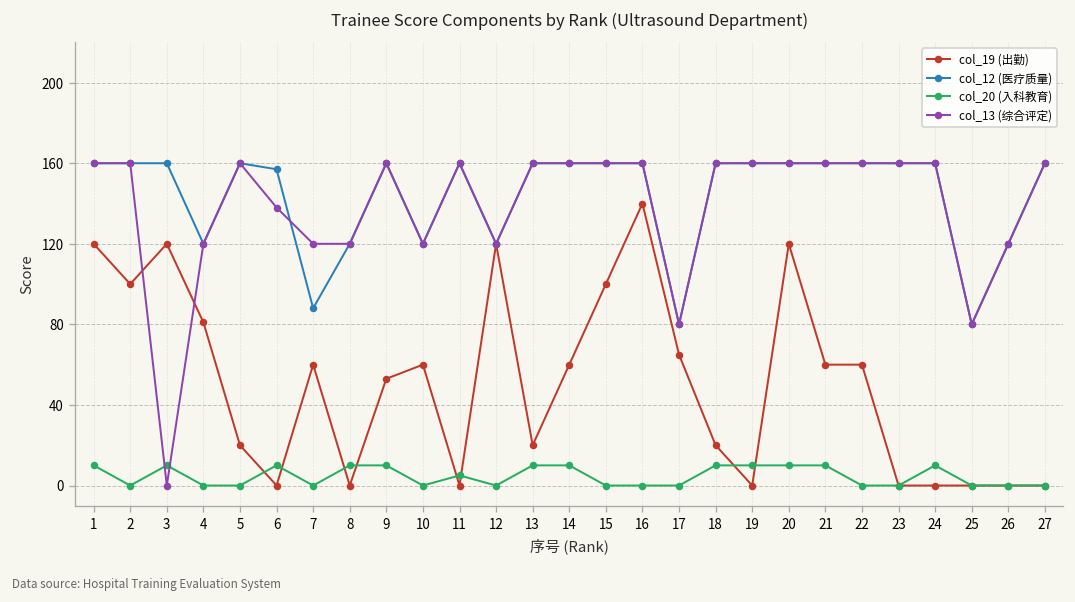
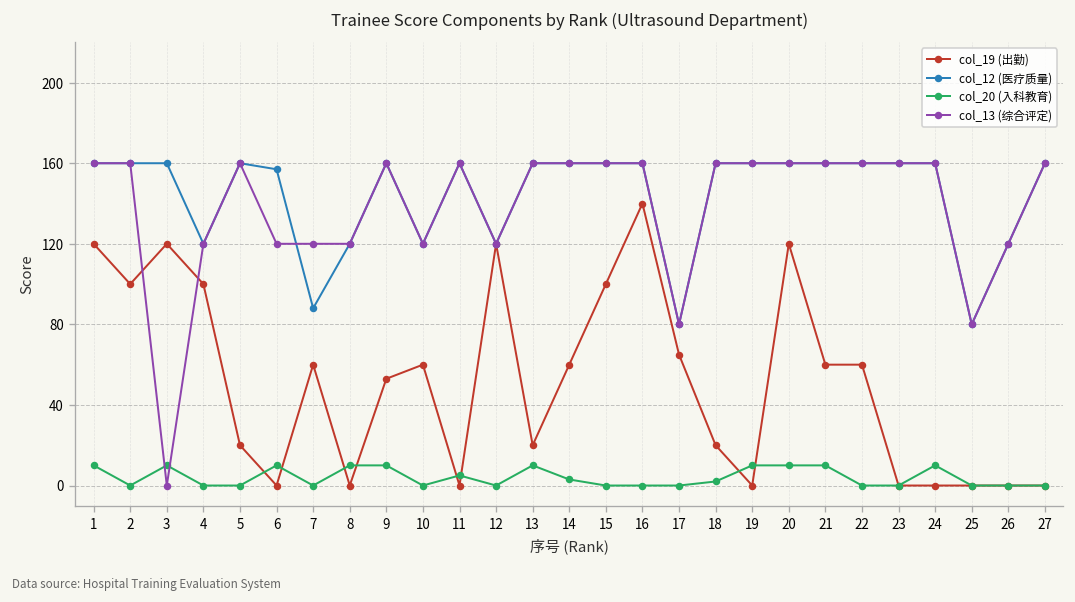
col_19 (出勤), 4: 81 -> 100
col_13 (综合评定), 6: 138 -> 120
col_20 (入科教育), 14: 10 -> 3
col_20 (入科教育), 18: 10 -> 2
